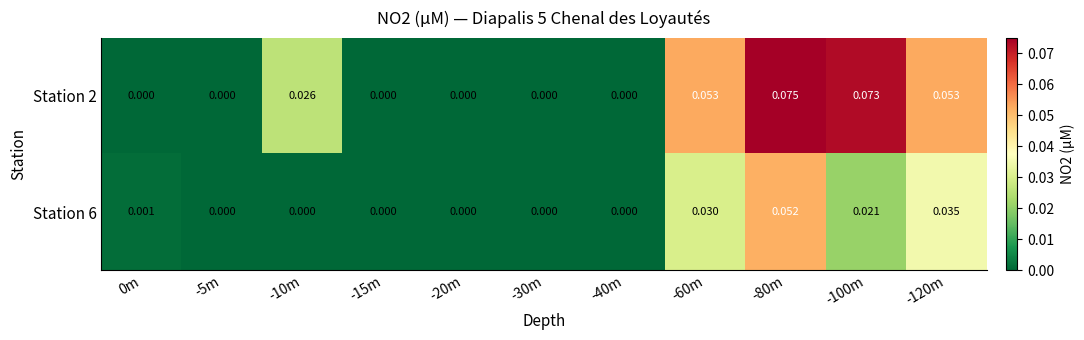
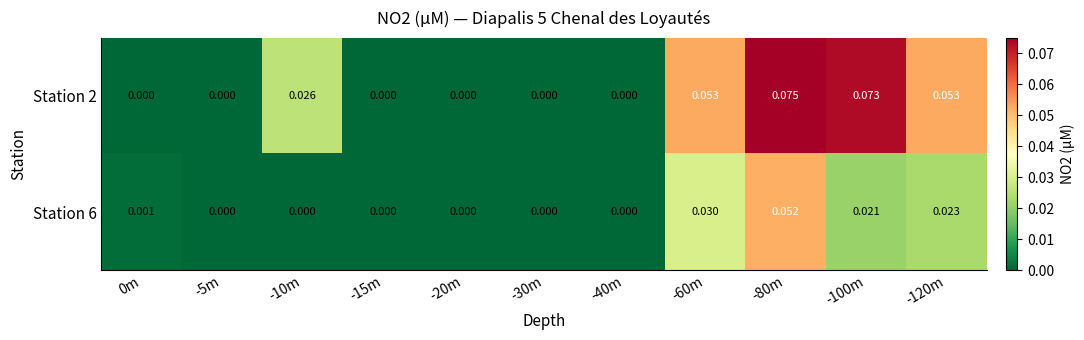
Station 6, -120m: 0.035 -> 0.023
